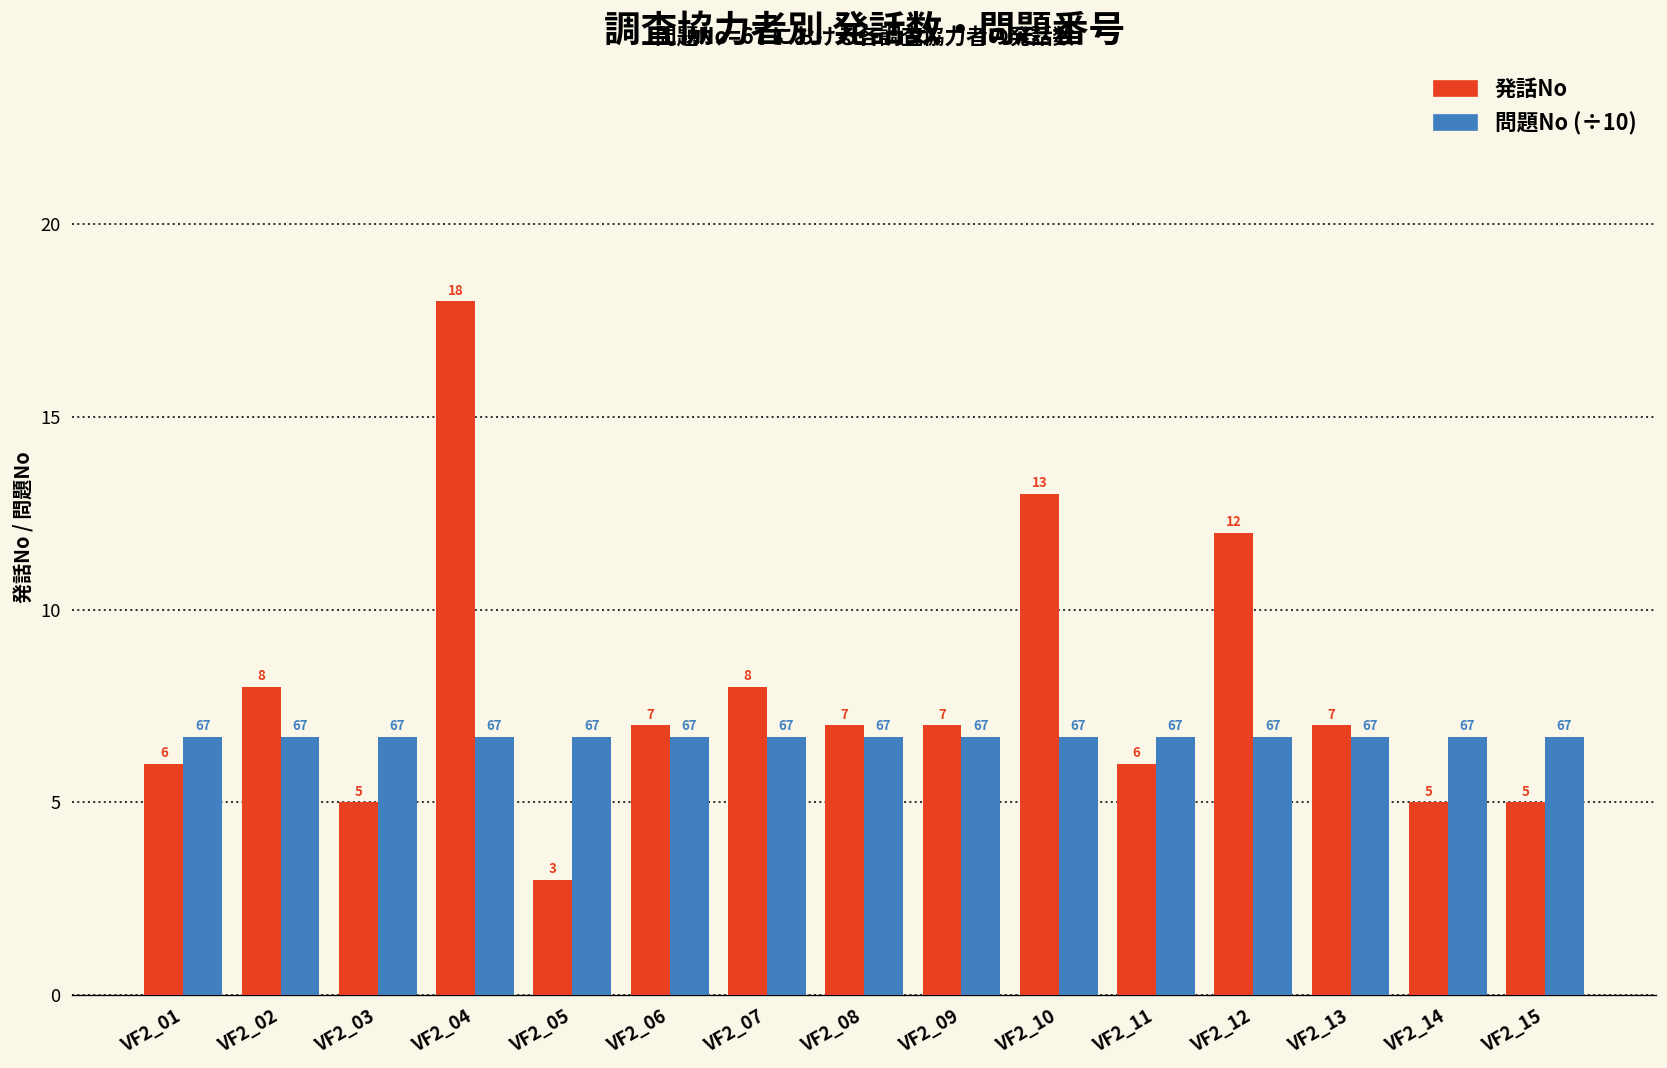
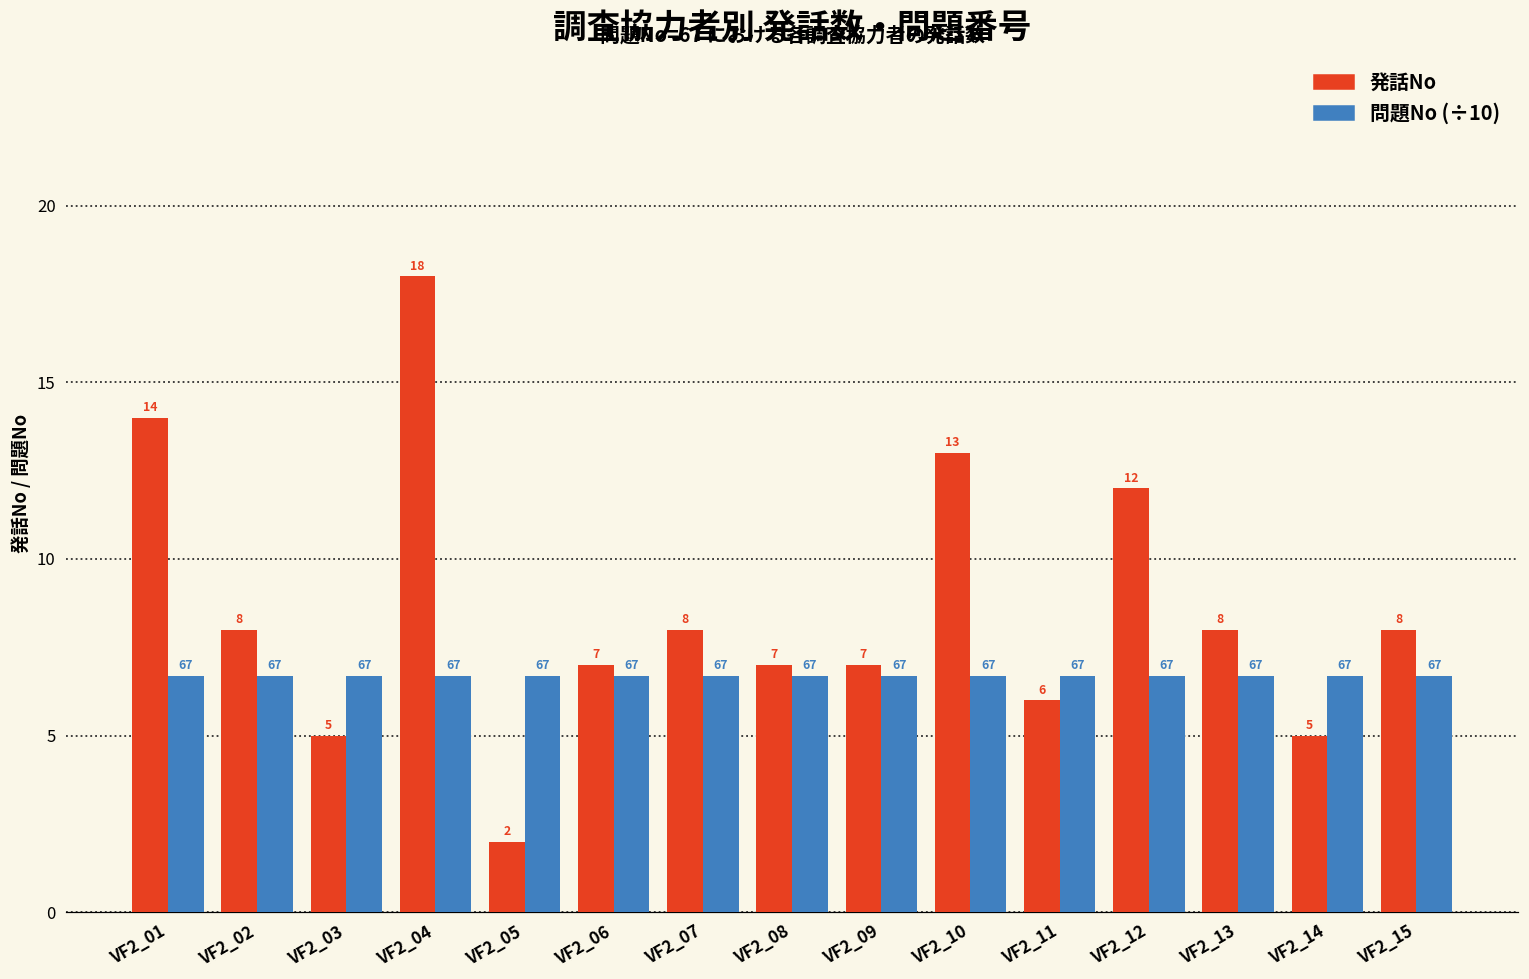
発話No, VF2_01: 6 -> 14
発話No, VF2_05: 3 -> 2
発話No, VF2_13: 7 -> 8
発話No, VF2_15: 5 -> 8
